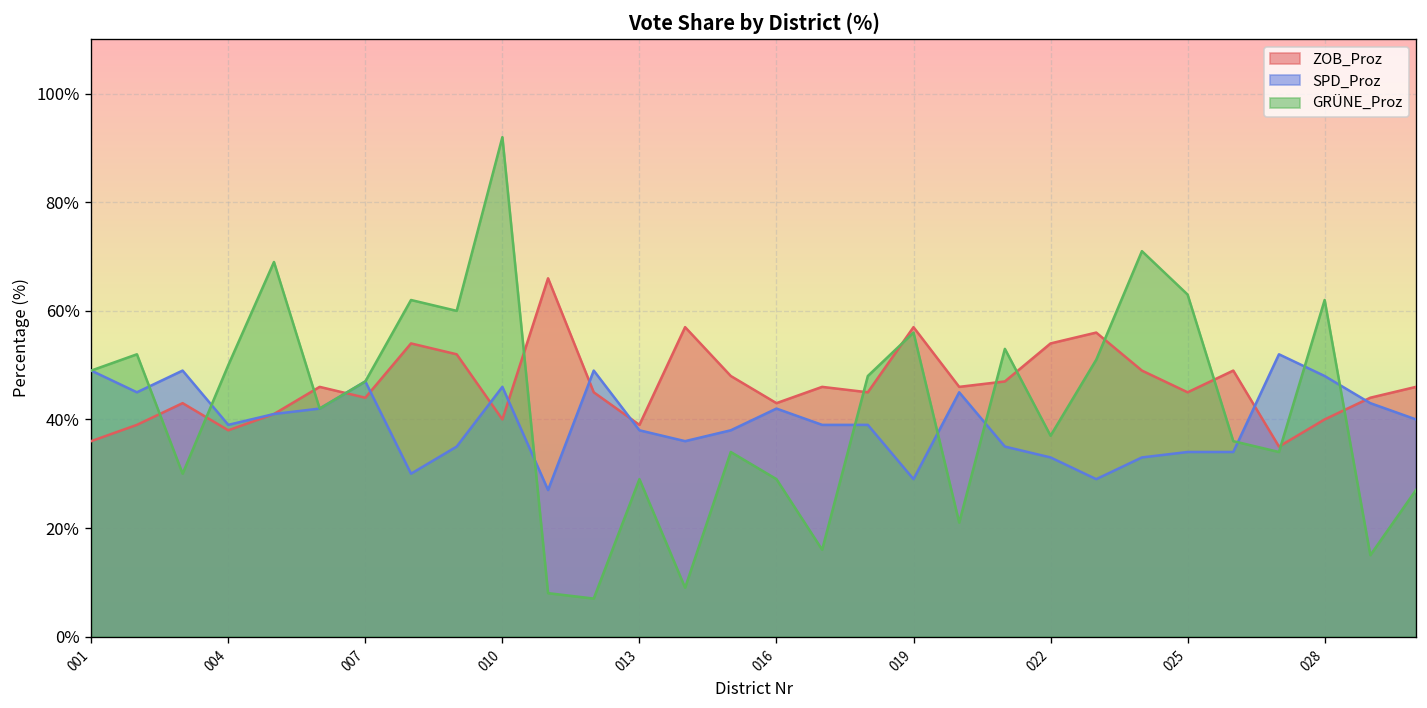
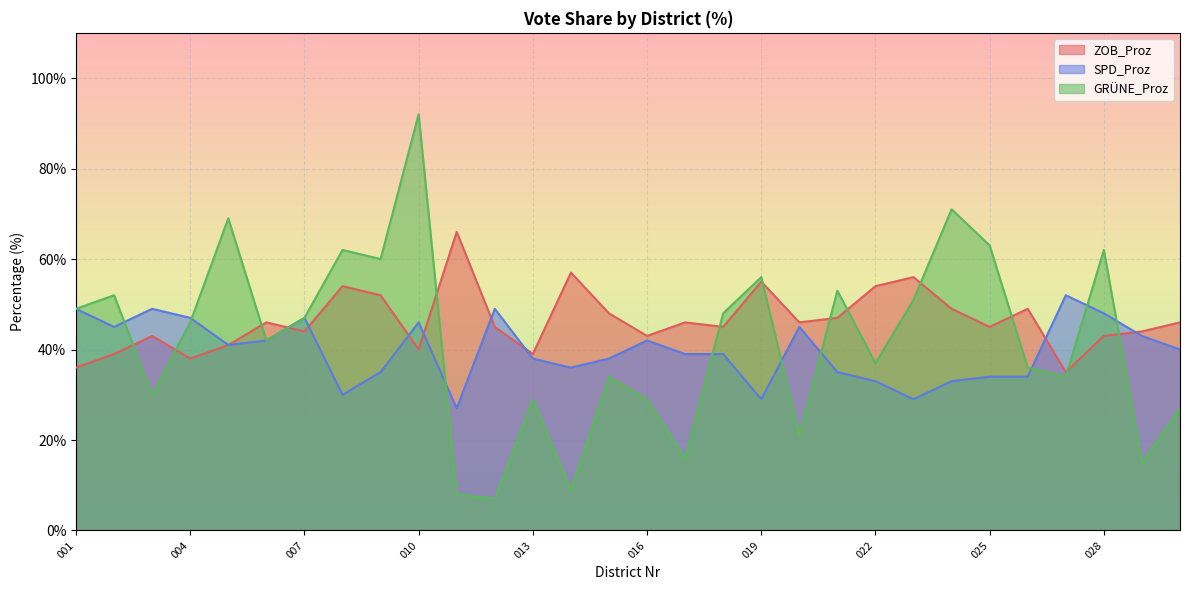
SPD_Proz, 004: 39% -> 47%
GRÜNE_Proz, 004: 50% -> 46%
ZOB_Proz, 019: 57% -> 55%
ZOB_Proz, 028: 40% -> 43%
